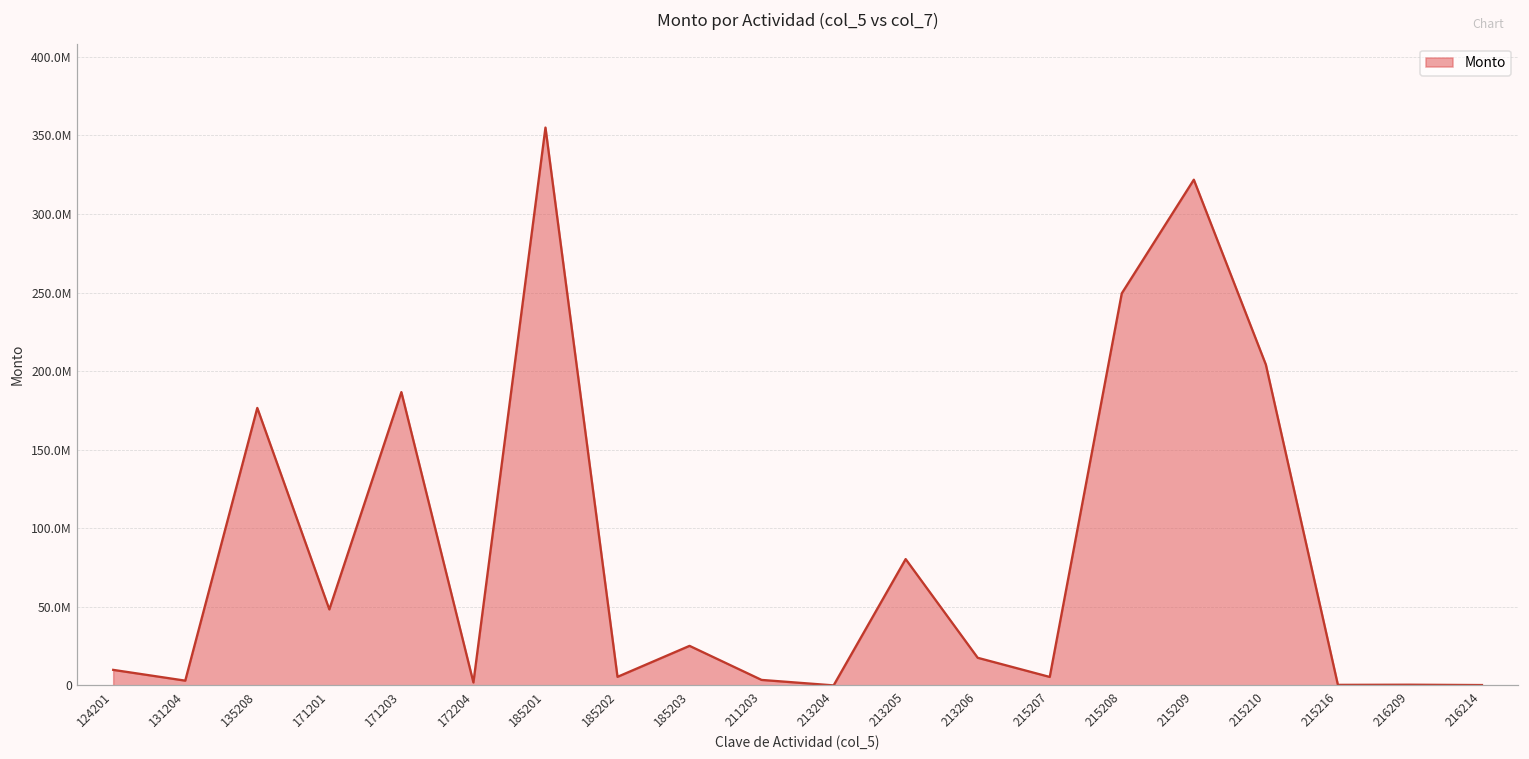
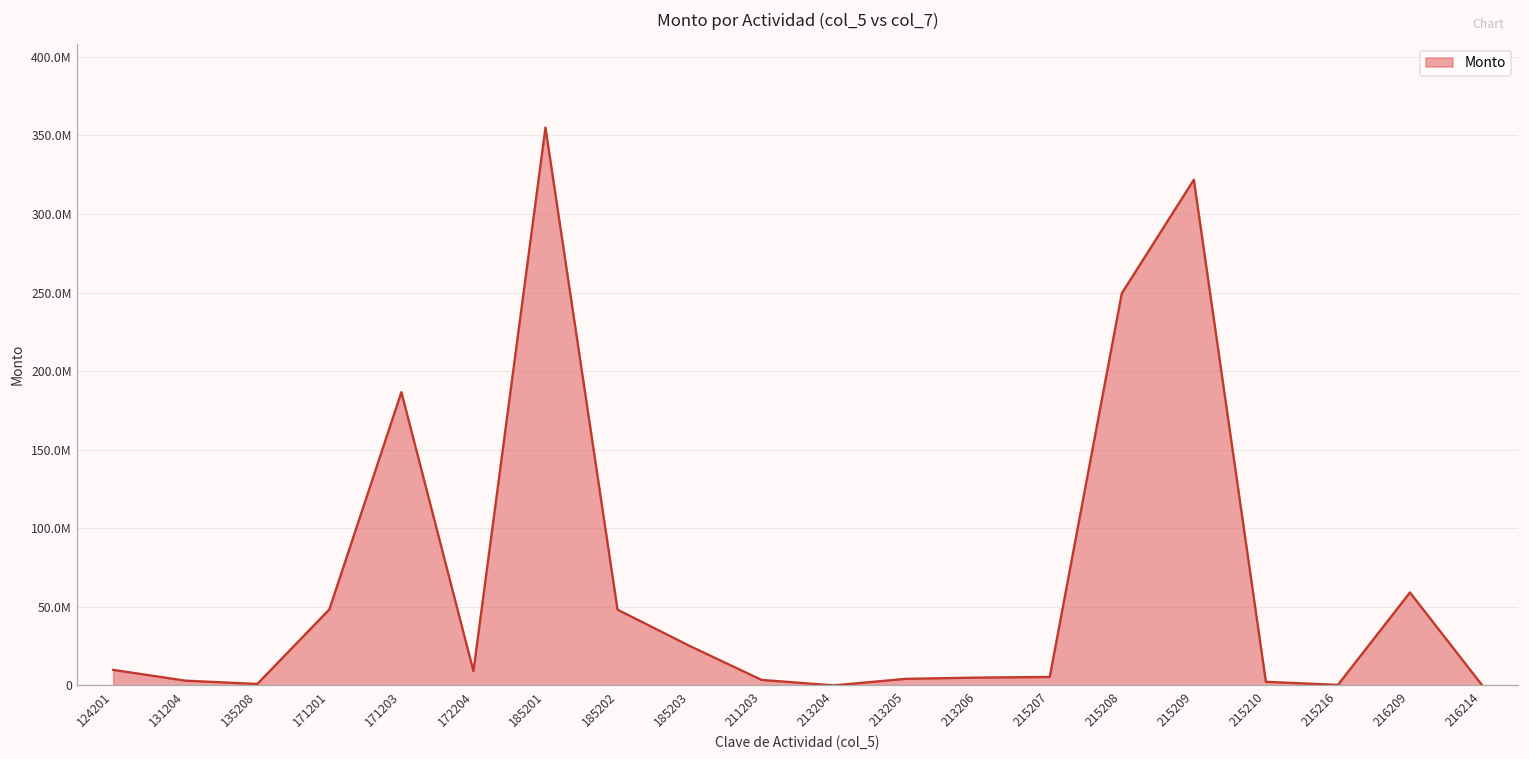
135208: 177000000 -> 1000000
172204: 2000000 -> 9000000
185202: 6000000 -> 48000000
213205: 80000000 -> 4000000
213206: 18000000 -> 5000000
215210: 204000000 -> 2000000
216209: 0 -> 59000000
